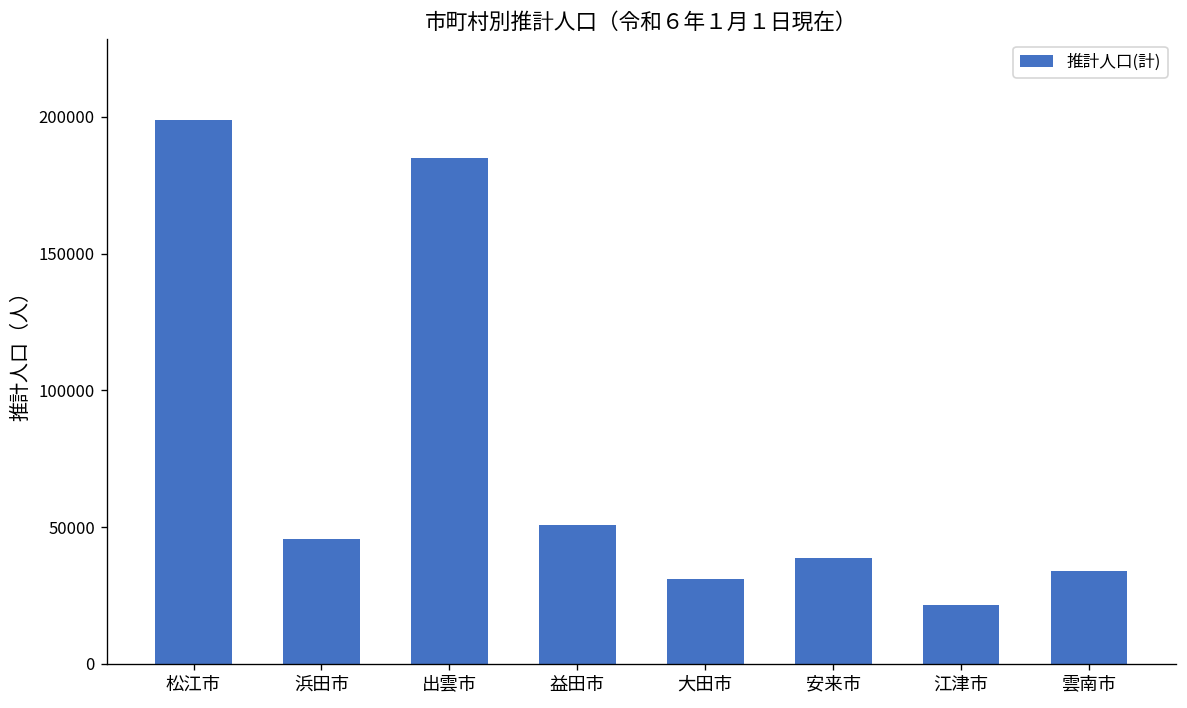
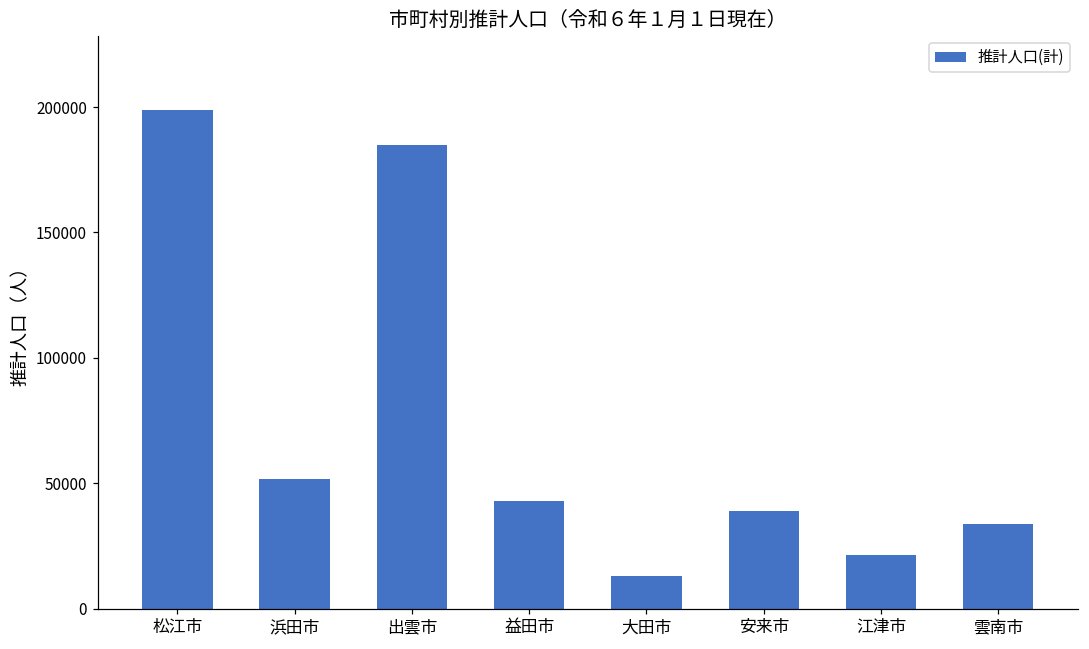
浜田市: 46000 -> 52000
益田市: 51000 -> 43000
大田市: 31000 -> 13000
